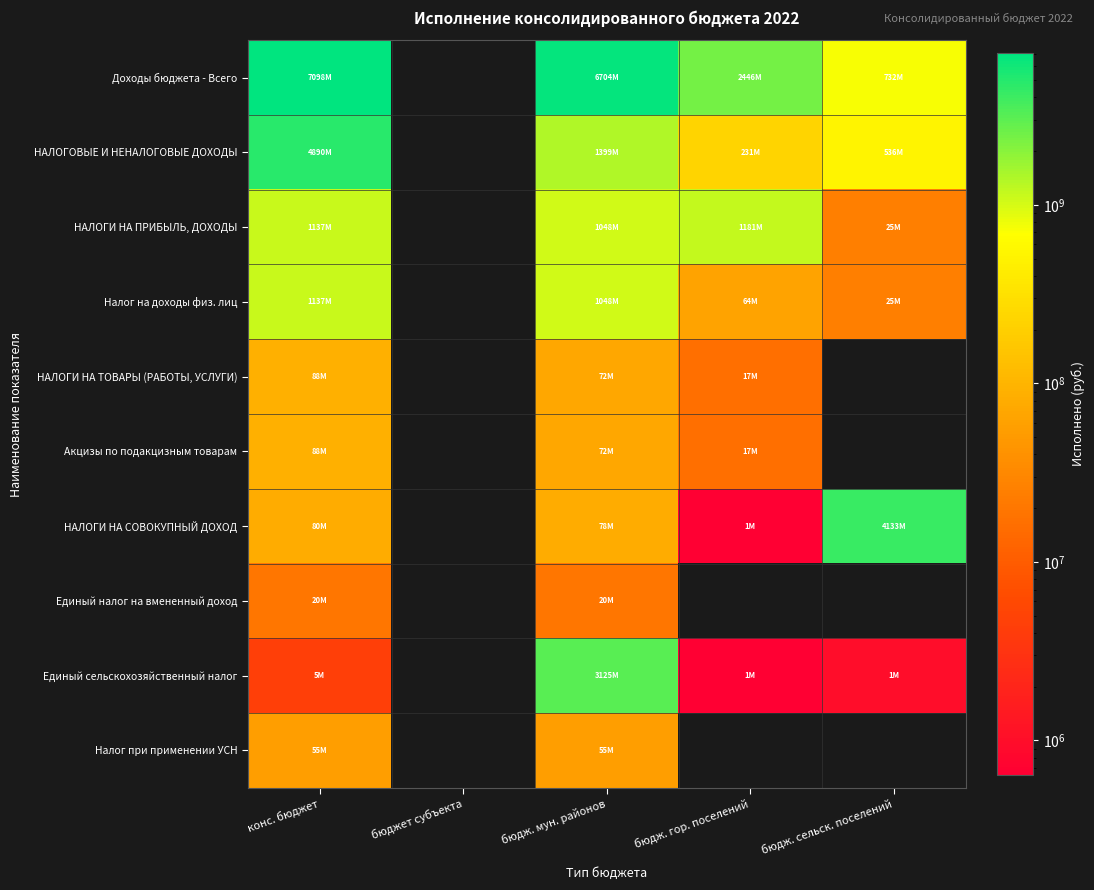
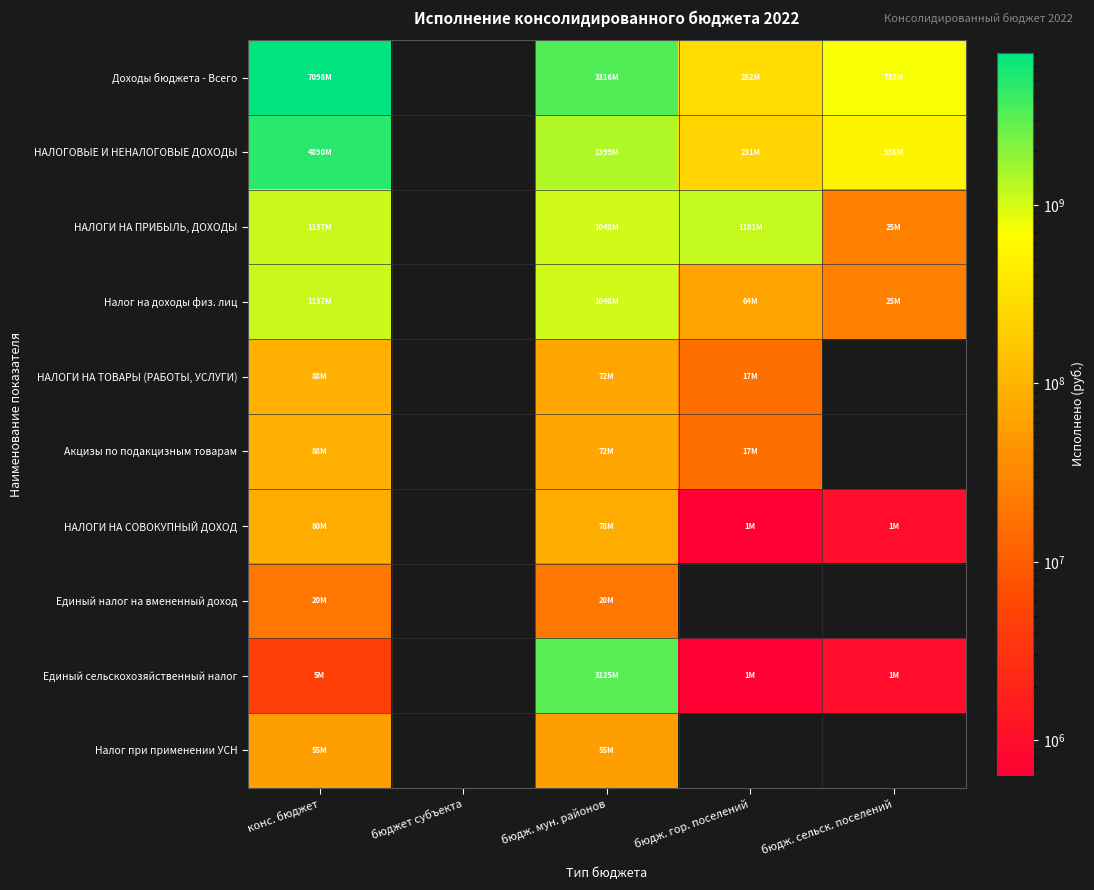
Доходы бюджета - Всего, бюдж. мун. районов: 6704M -> 3316M
Доходы бюджета - Всего, бюдж. гор. поселений: 2446M -> 282M
НАЛОГИ НА СОВОКУПНЫЙ ДОХОД, бюдж. сельск. поселений: 4133M -> 1M
